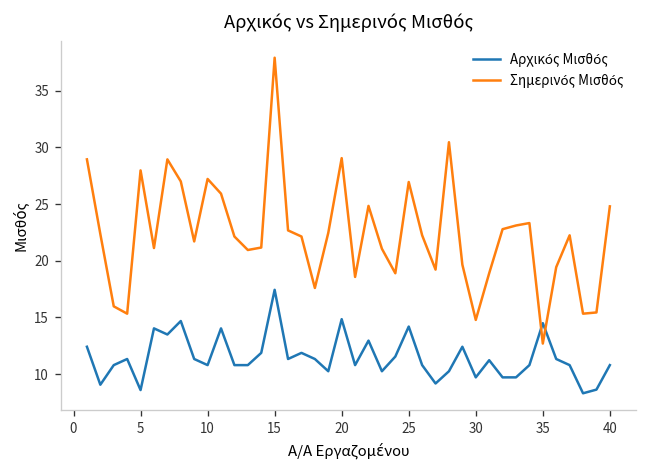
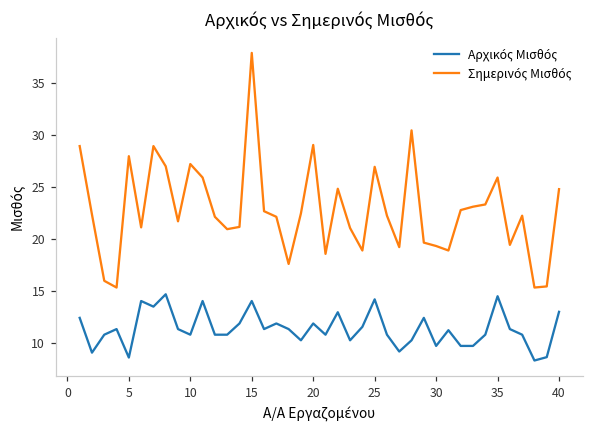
Αρχικός Μισθός, 15: 17 -> 14
Αρχικός Μισθός, 20: 15 -> 12
Σημερινός Μισθός, 30: 15 -> 19
Σημερινός Μισθός, 35: 13 -> 26
Αρχικός Μισθός, 40: 11 -> 13
